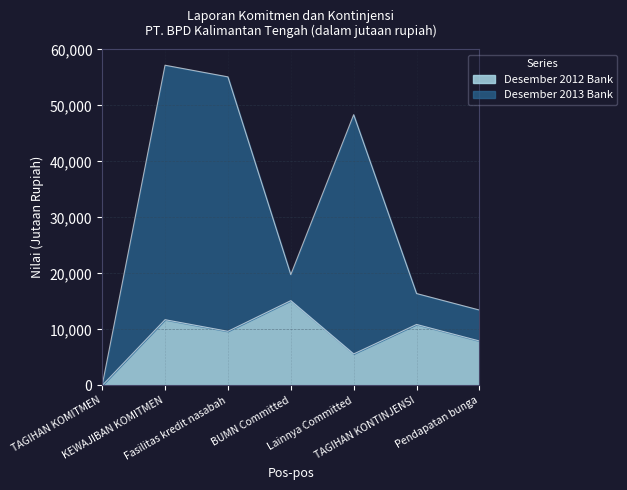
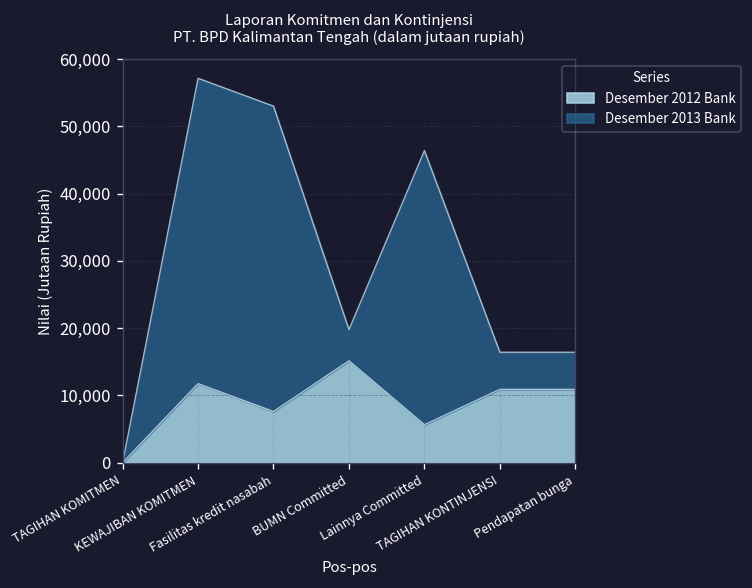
Desember 2012 Bank, Fasilitas kredit nasabah: 10,000 -> 8,000
Desember 2013 Bank, Lainnya Committed: 43,000 -> 41,000
Desember 2012 Bank, Pendapatan bunga: 8,000 -> 11,000
